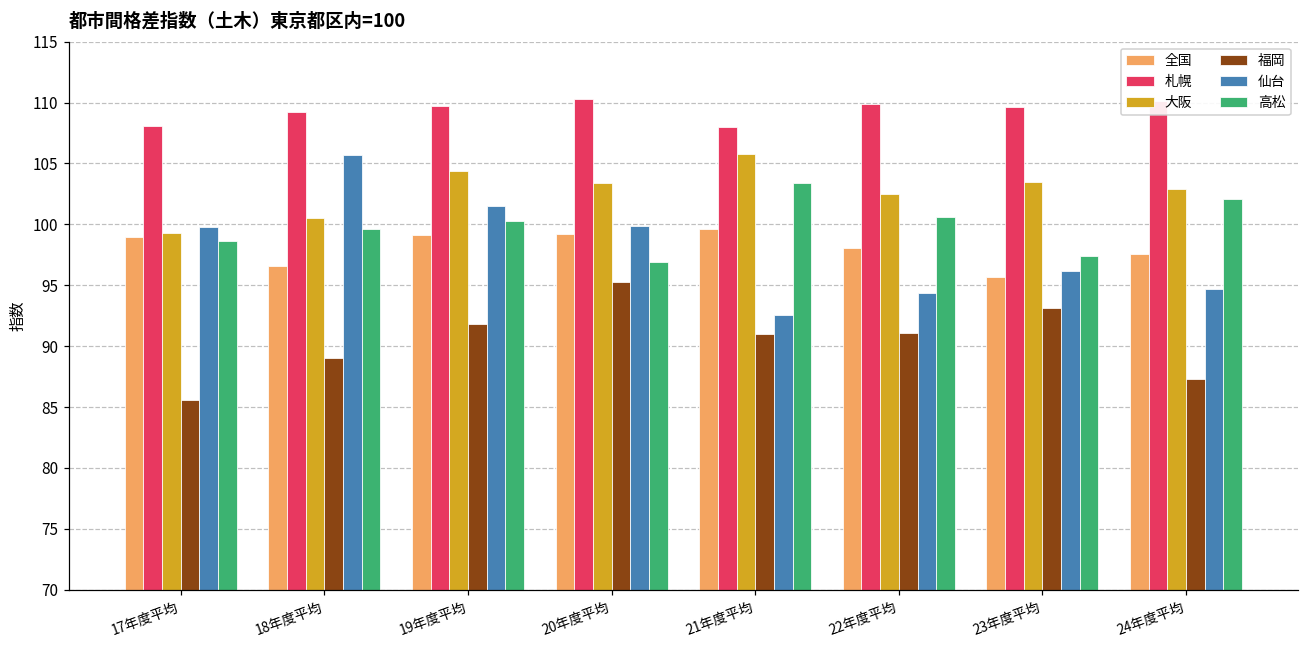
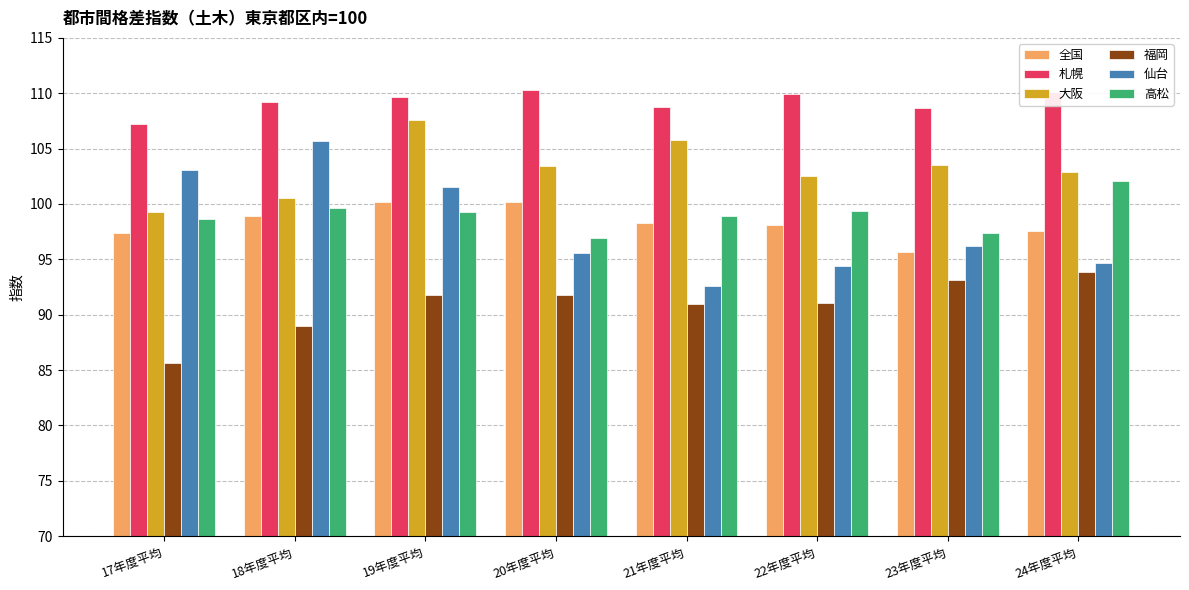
全国, 17年度平均: 99.0 -> 97.4
札幌, 17年度平均: 108.1 -> 107.2
仙台, 17年度平均: 99.8 -> 103.1
全国, 18年度平均: 96.6 -> 98.9
全国, 19年度平均: 99.1 -> 100.2
大阪, 19年度平均: 104.4 -> 107.6
高松, 19年度平均: 100.3 -> 99.3
全国, 20年度平均: 99.2 -> 100.2
福岡, 20年度平均: 95.3 -> 91.8
仙台, 20年度平均: 99.9 -> 95.6
全国, 21年度平均: 99.6 -> 98.3
札幌, 21年度平均: 108.0 -> 108.8
高松, 21年度平均: 103.4 -> 98.9
高松, 22年度平均: 100.6 -> 99.4
札幌, 23年度平均: 109.6 -> 108.7
福岡, 24年度平均: 87.3 -> 93.9
